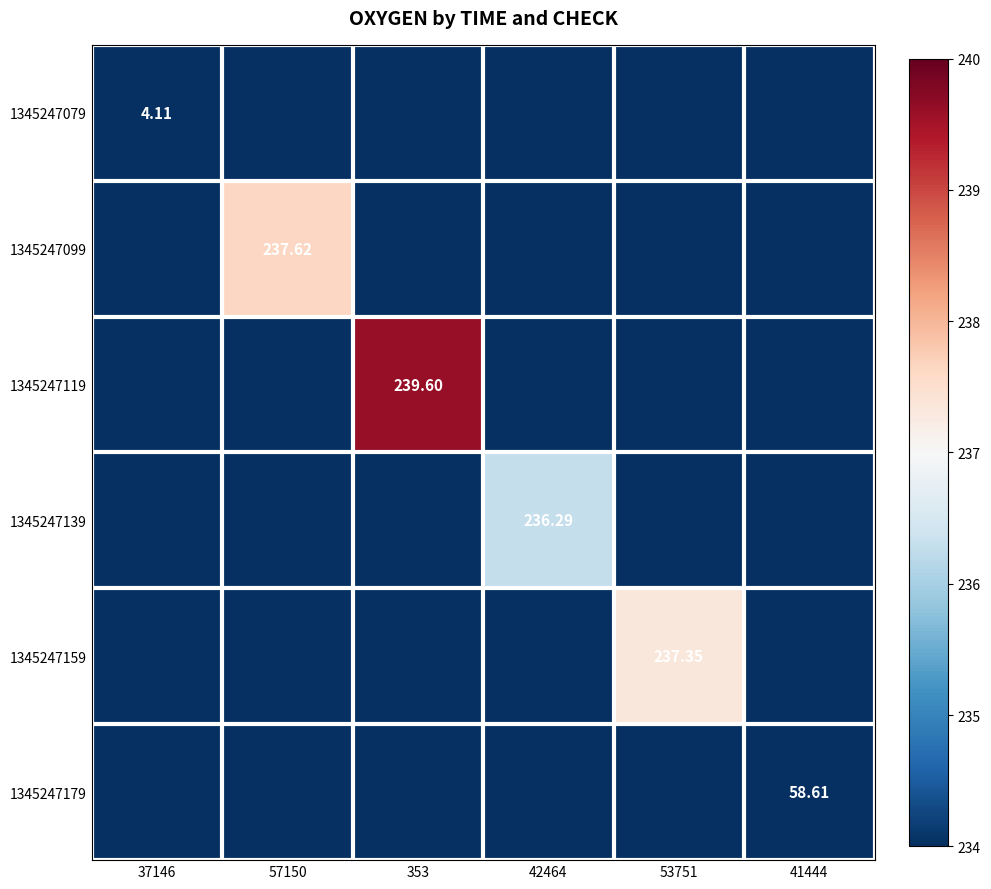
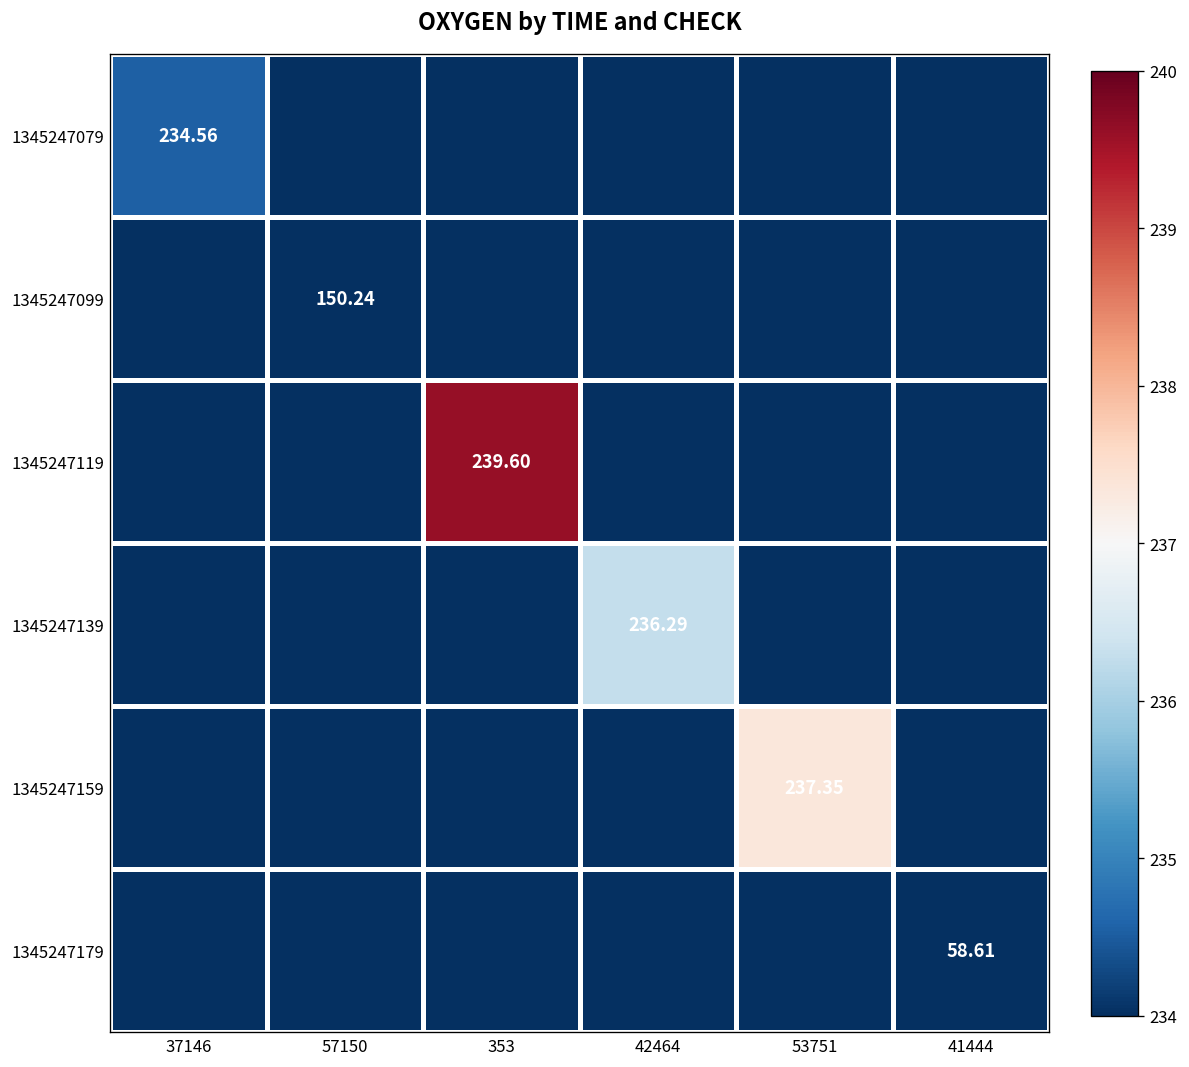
1345247079, 37146: 4.11 -> 234.56
1345247099, 57150: 237.62 -> 150.24
